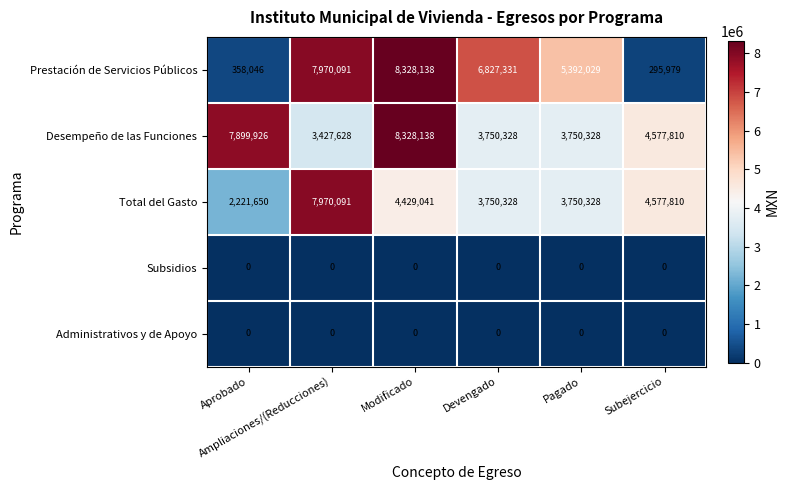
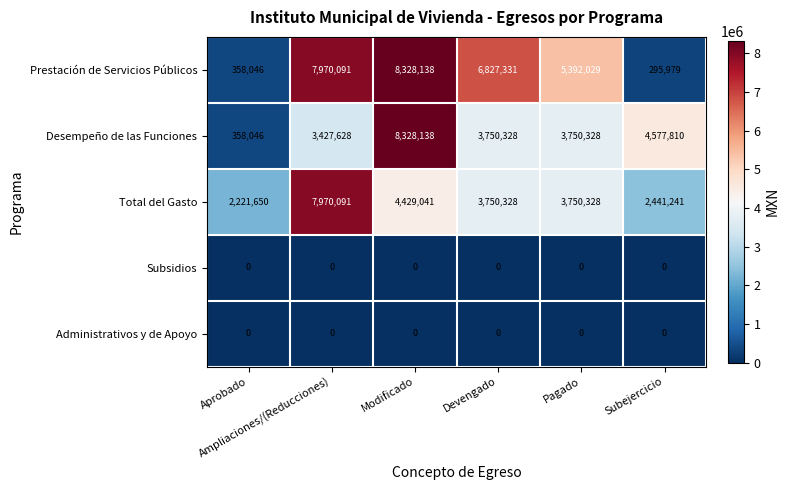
Desempeño de las Funciones, Aprobado: 7,899,926 -> 358,046
Total del Gasto, Subejercicio: 4,577,810 -> 2,441,241
